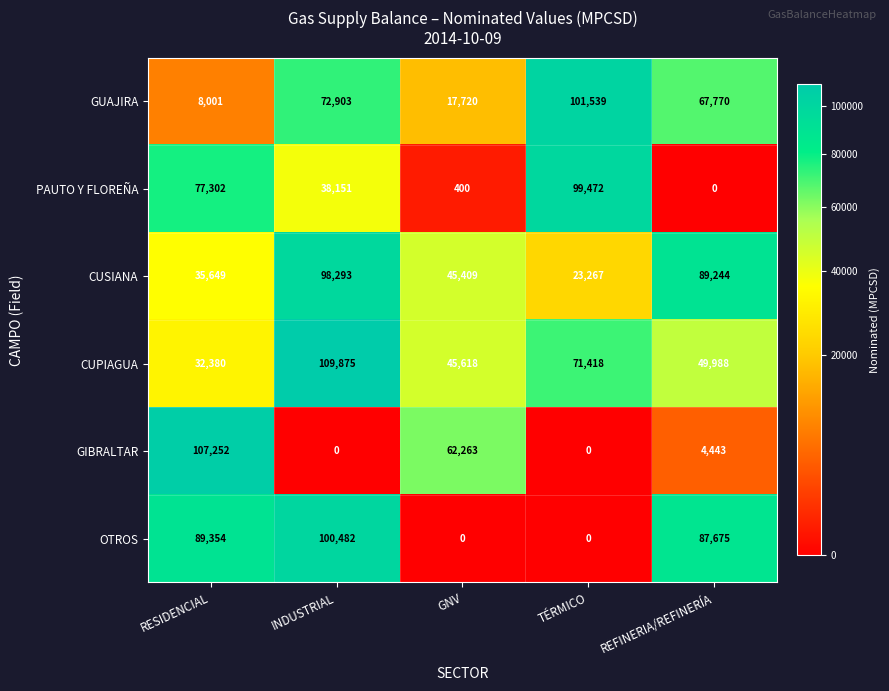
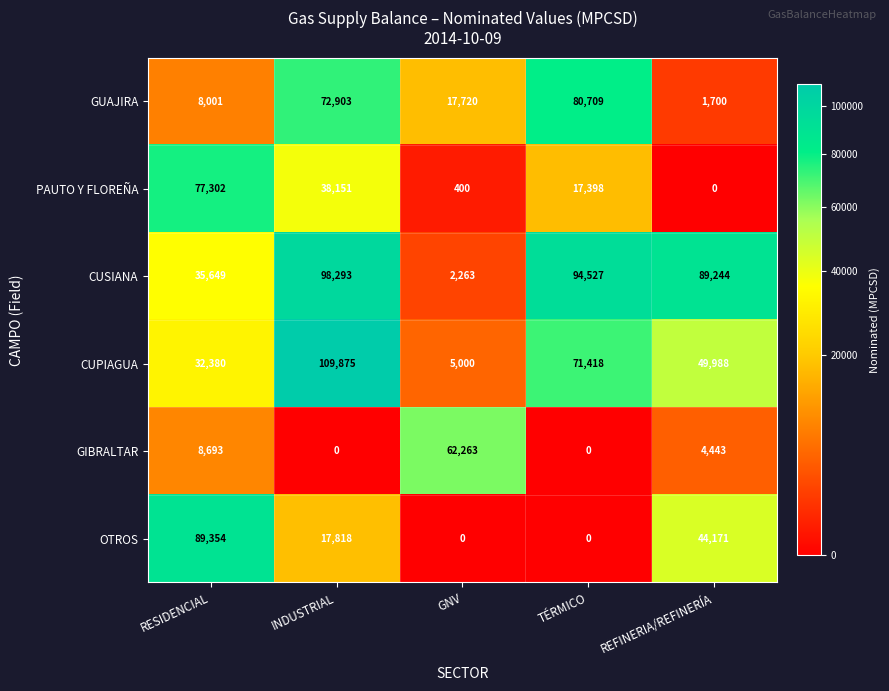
GUAJIRA, TÉRMICO: 101,539 -> 80,709
GUAJIRA, REFINERIA/REFINERÍA: 67,770 -> 1,700
PAUTO Y FLOREÑA, TÉRMICO: 99,472 -> 17,398
CUSIANA, GNV: 45,409 -> 2,263
CUSIANA, TÉRMICO: 23,267 -> 94,527
CUPIAGUA, GNV: 45,618 -> 5,000
GIBRALTAR, RESIDENCIAL: 107,252 -> 8,693
OTROS, INDUSTRIAL: 100,482 -> 17,818
OTROS, REFINERIA/REFINERÍA: 87,675 -> 44,171
